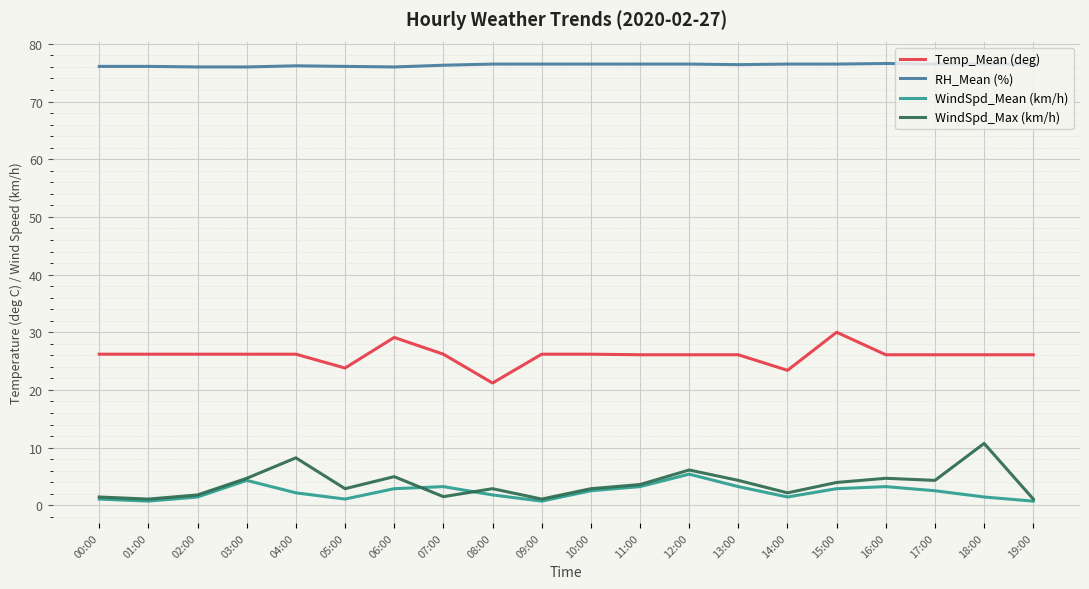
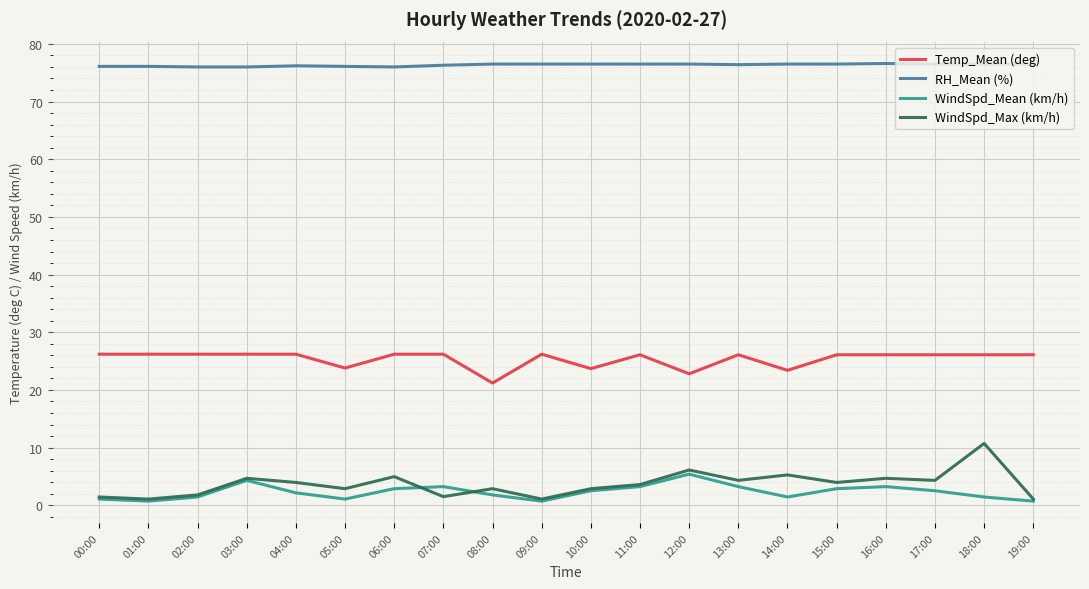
WindSpd_Max (km/h), 04:00: 8 -> 4
Temp_Mean (deg), 06:00: 29 -> 26
Temp_Mean (deg), 10:00: 26 -> 24
Temp_Mean (deg), 12:00: 26 -> 23
WindSpd_Max (km/h), 14:00: 2 -> 5
Temp_Mean (deg), 15:00: 30 -> 26
